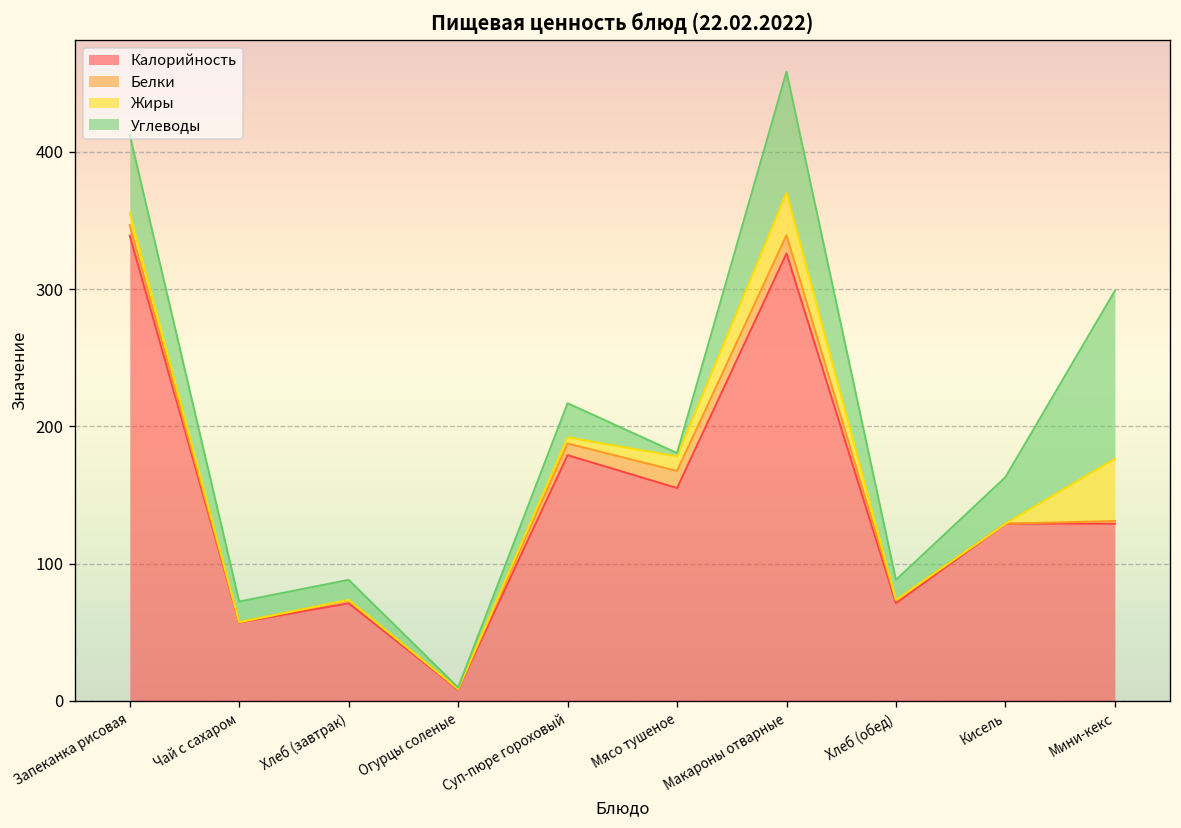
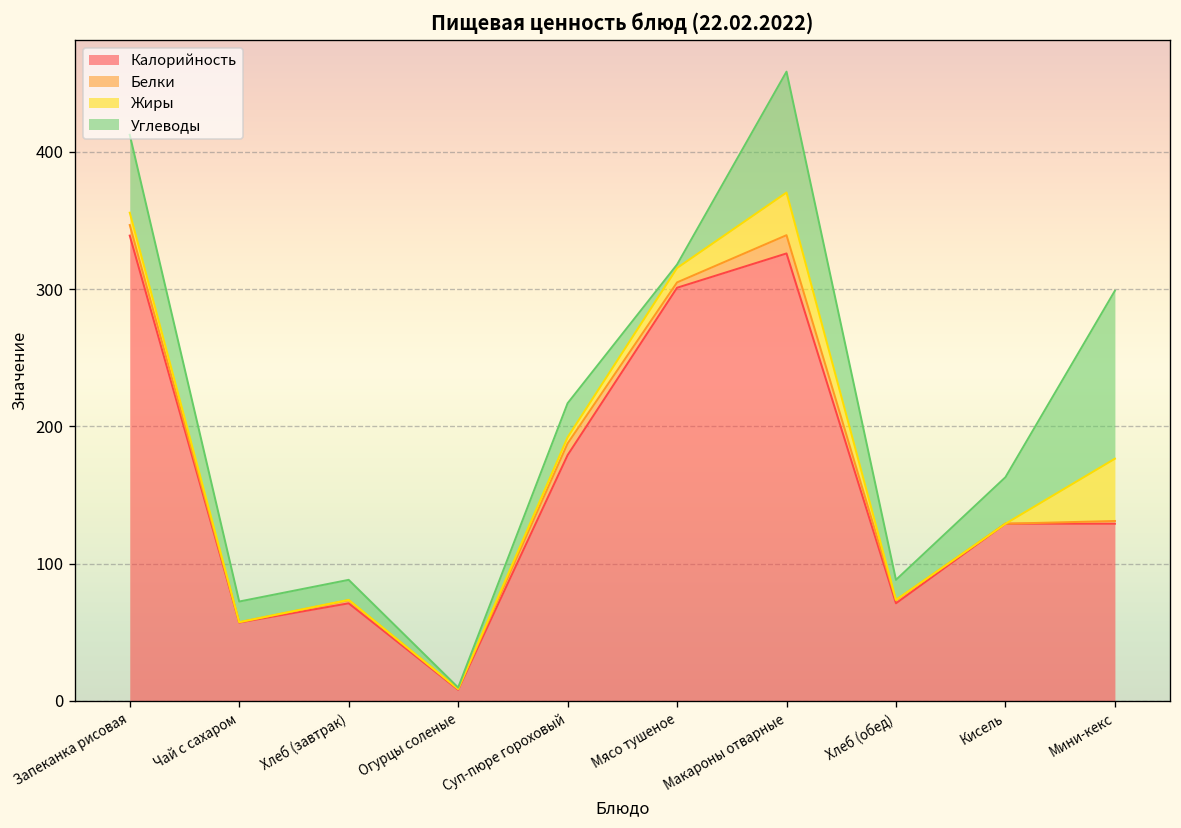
Калорийность, Мясо тушеное: 155 -> 301
Белки, Мясо тушеное: 13 -> 4
